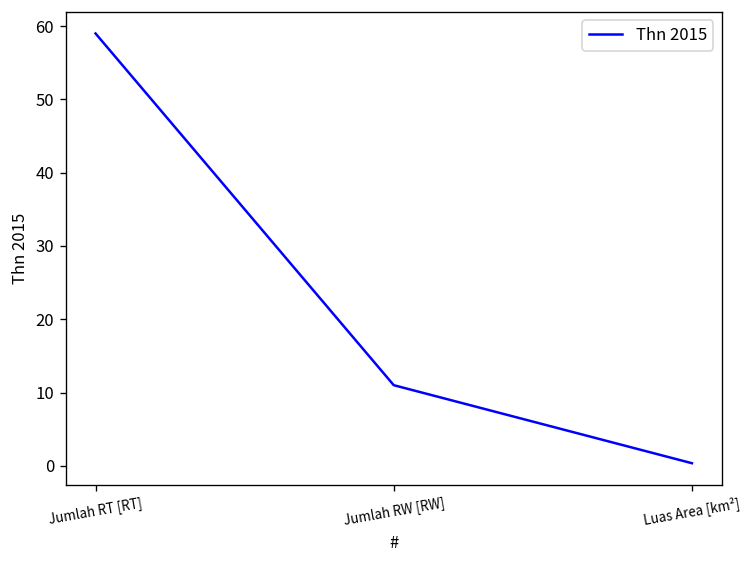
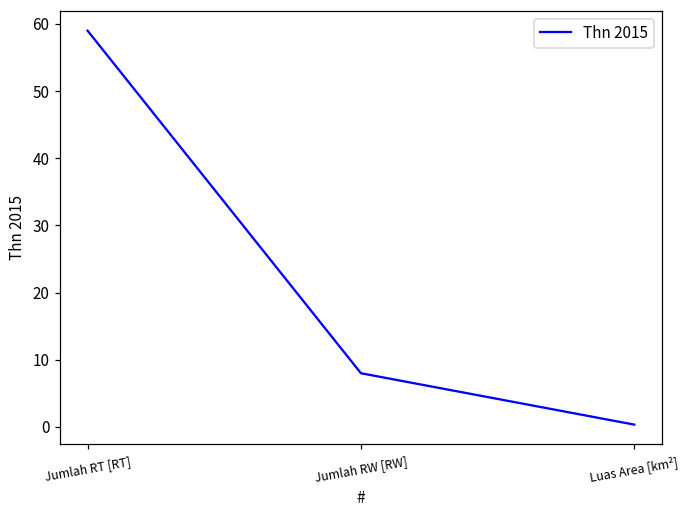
Jumlah RW [RW]: 11 -> 8
